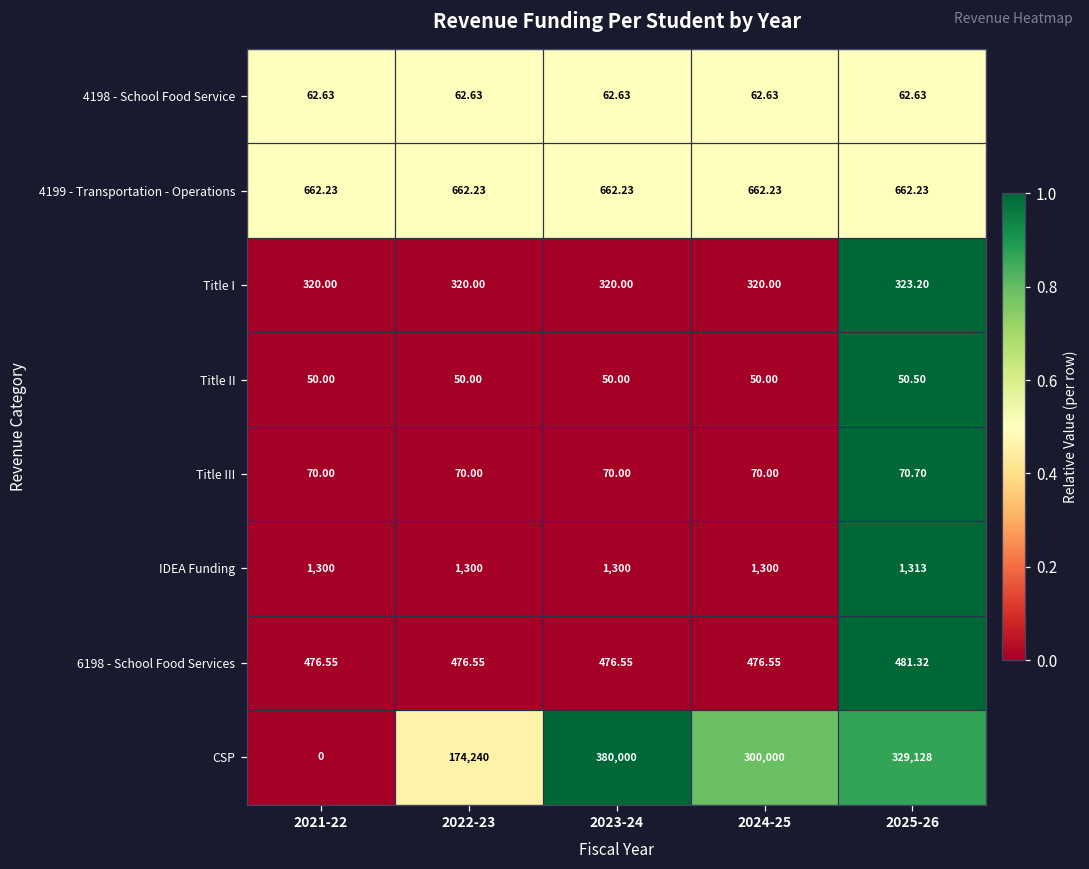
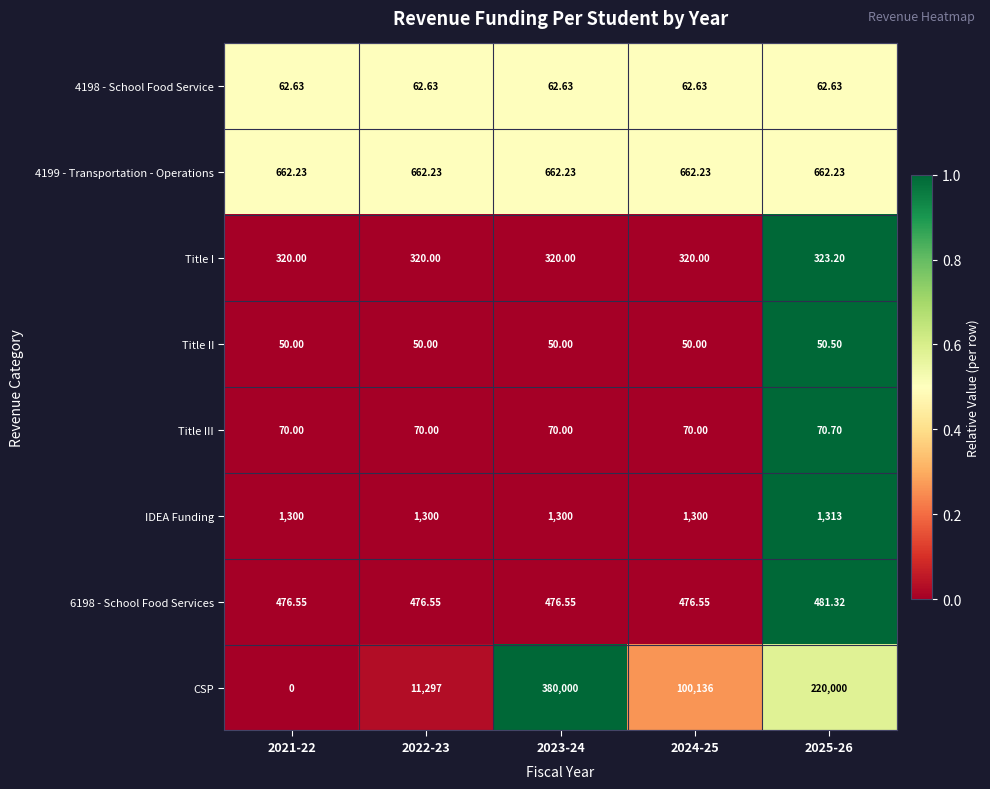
CSP, 2022-23: 174,240 -> 11,297
CSP, 2024-25: 300,000 -> 100,136
CSP, 2025-26: 329,128 -> 220,000
